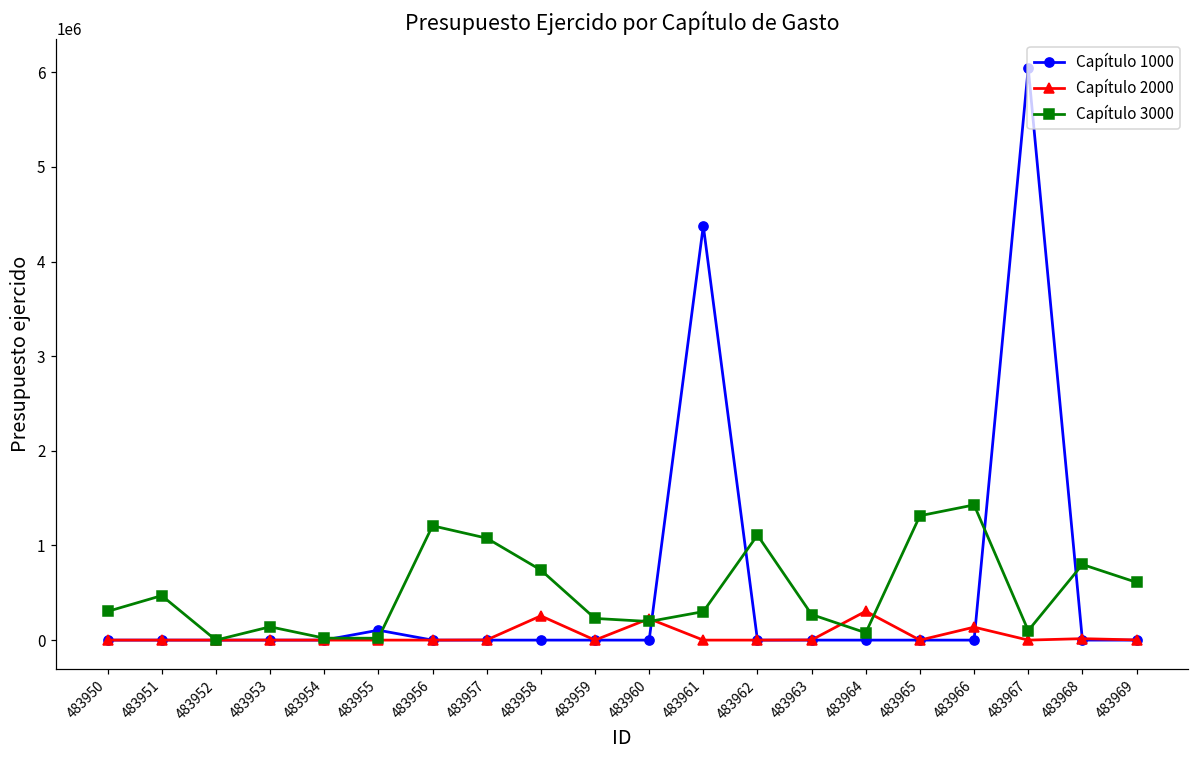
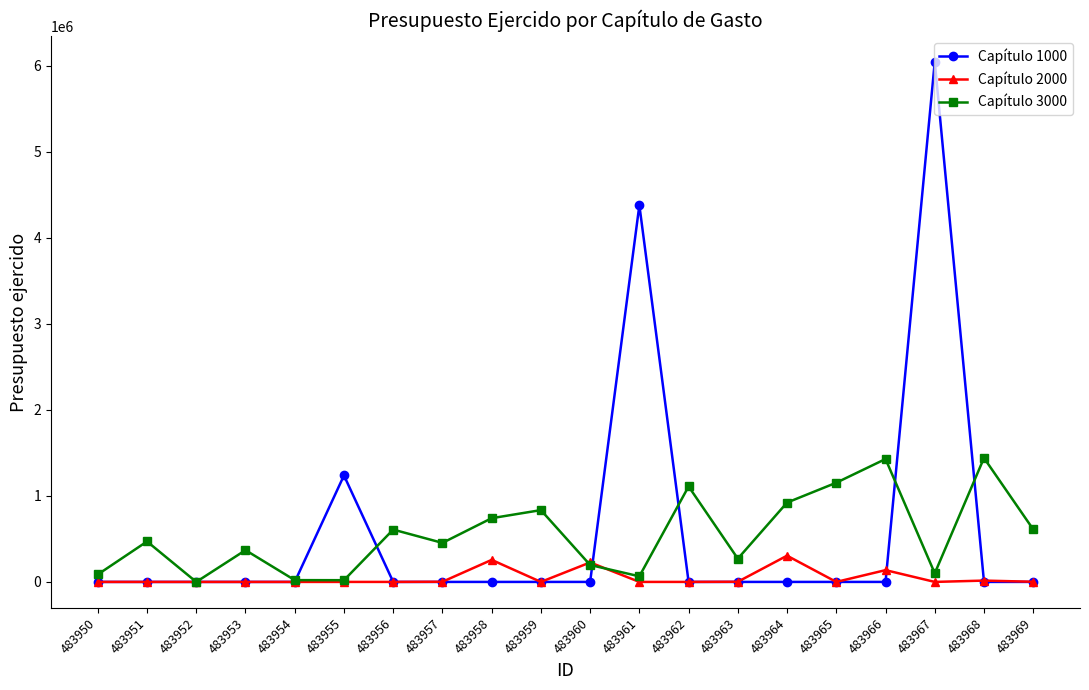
Capítulo 3000, 483950: 300000 -> 100000
Capítulo 3000, 483953: 100000 -> 400000
Capítulo 1000, 483955: 100000 -> 1200000
Capítulo 3000, 483956: 1200000 -> 600000
Capítulo 3000, 483957: 1100000 -> 500000
Capítulo 3000, 483959: 200000 -> 800000
Capítulo 3000, 483961: 300000 -> 100000
Capítulo 3000, 483964: 100000 -> 900000
Capítulo 3000, 483965: 1300000 -> 1200000
Capítulo 3000, 483968: 800000 -> 1400000
